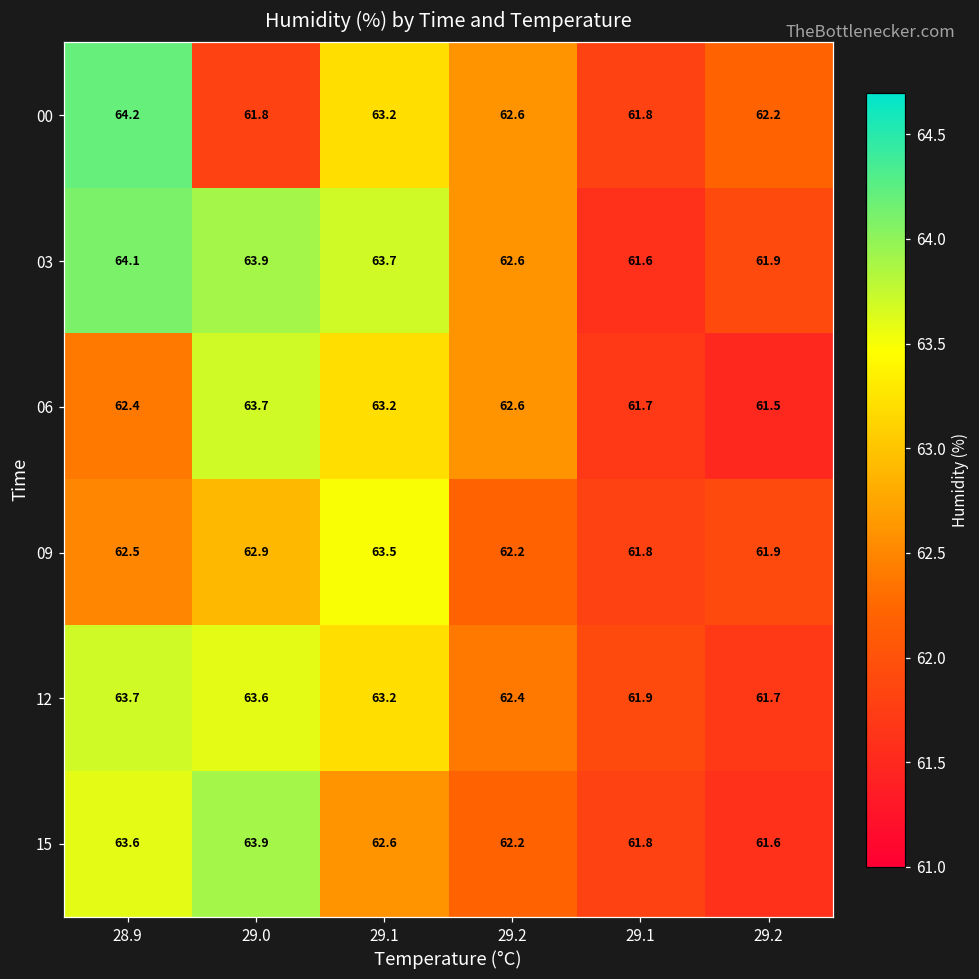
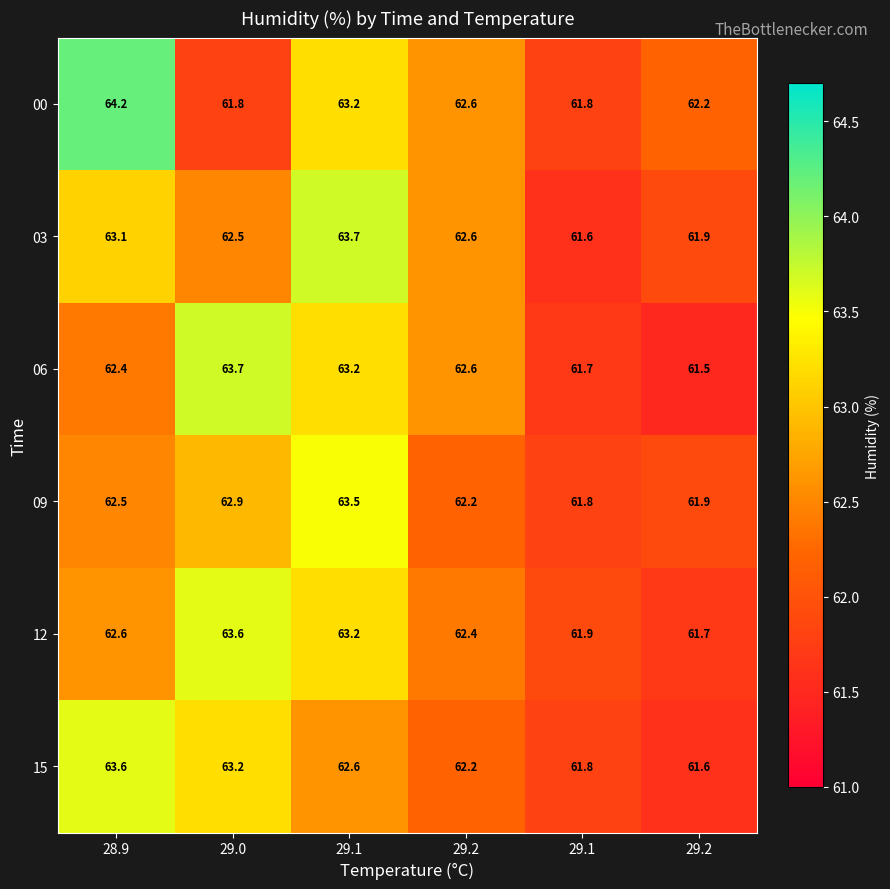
03, 28.9: 64.1 -> 63.1
03, 29.0: 63.9 -> 62.5
12, 28.9: 63.7 -> 62.6
15, 29.0: 63.9 -> 63.2
